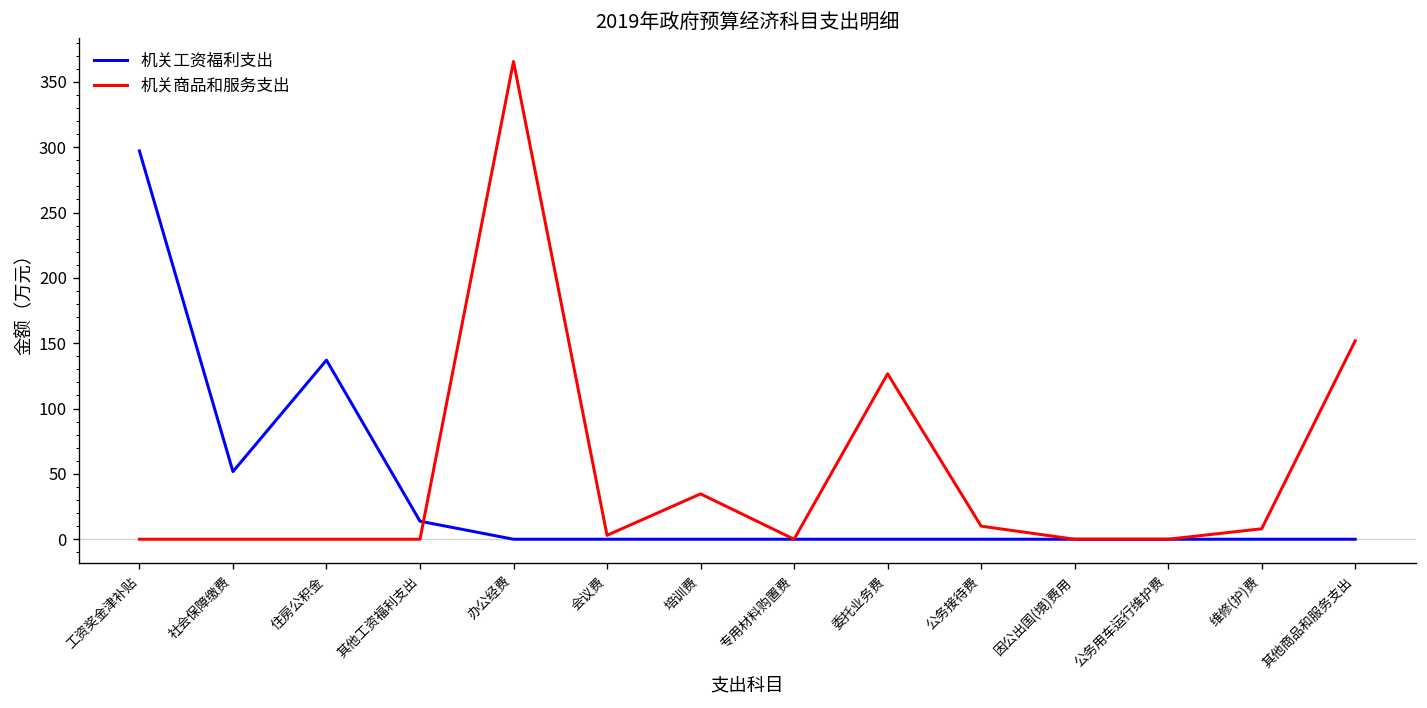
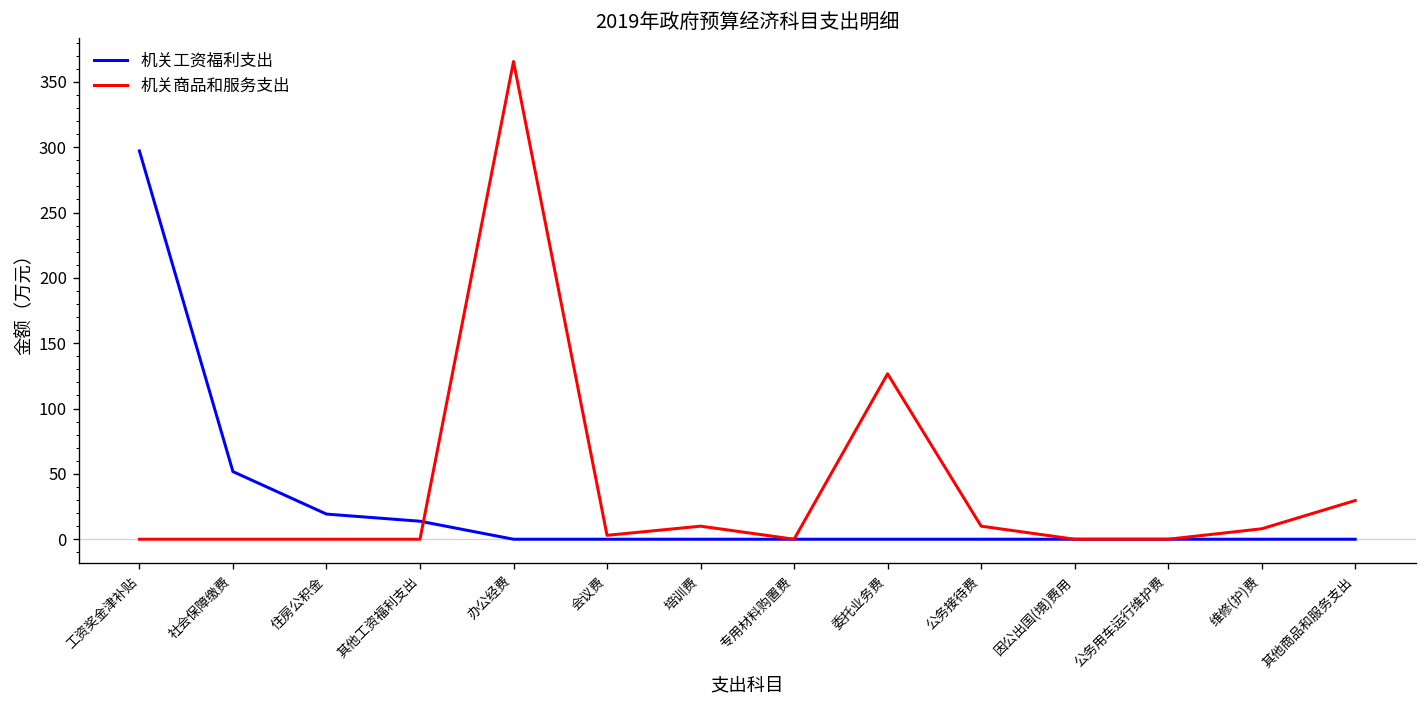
机关工资福利支出, 住房公积金: 137 -> 19
机关商品和服务支出, 培训费: 35 -> 10
机关商品和服务支出, 其他商品和服务支出: 152 -> 30
